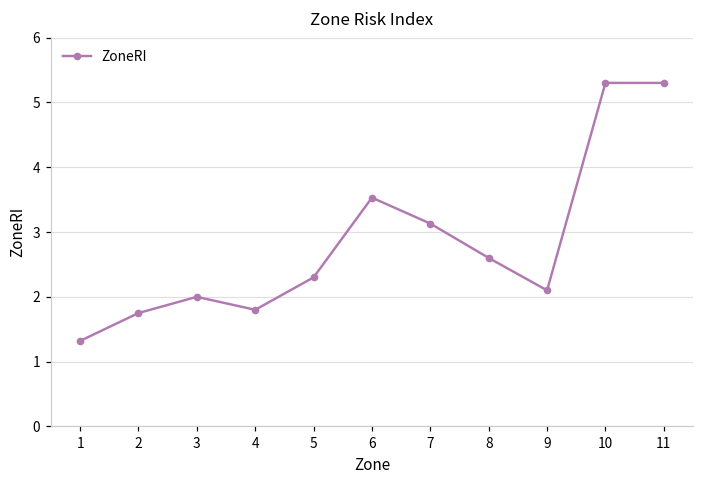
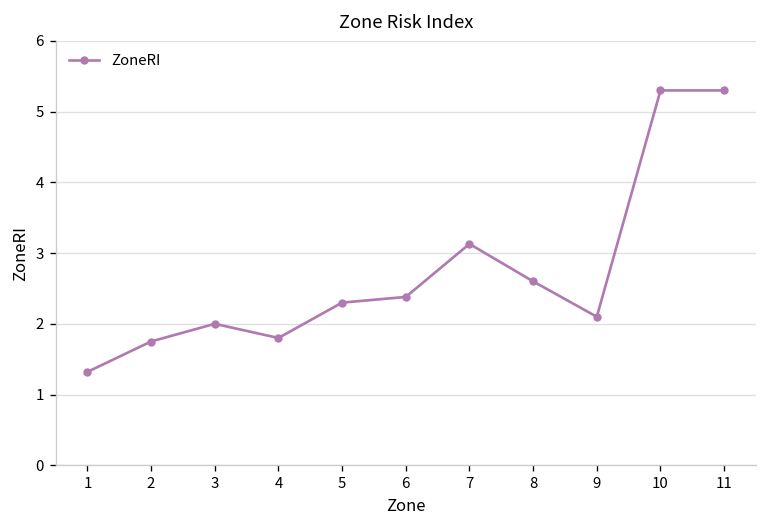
6: 3.5 -> 2.4
